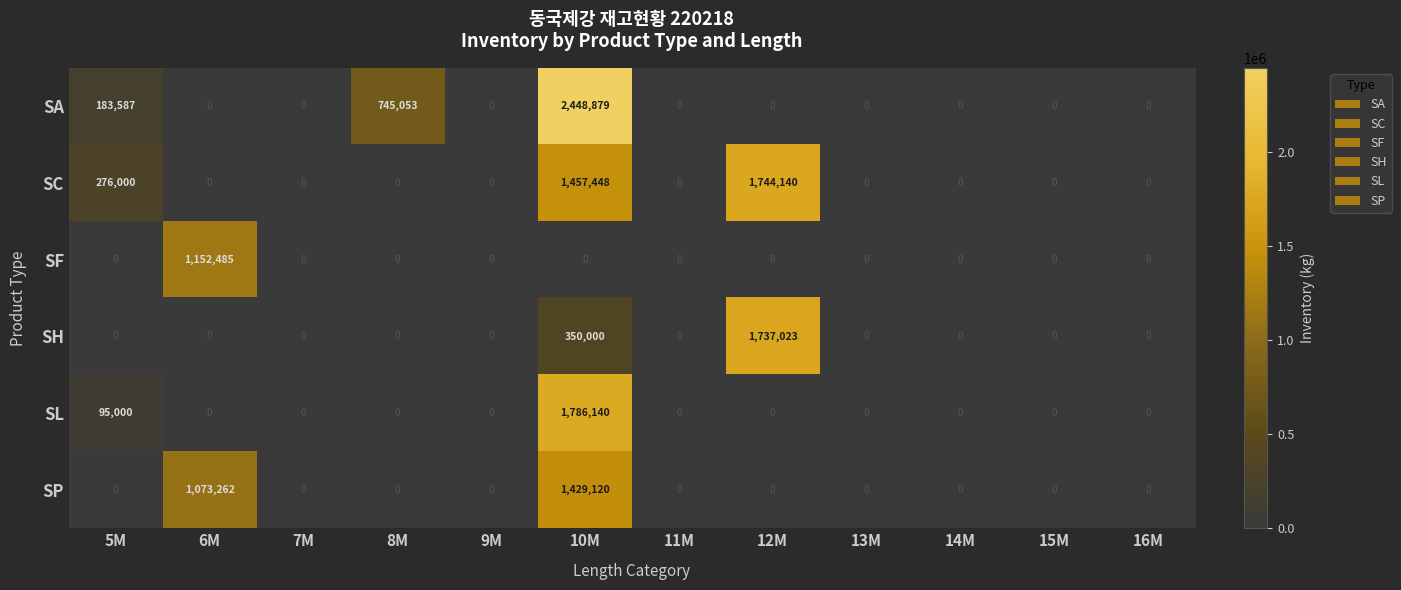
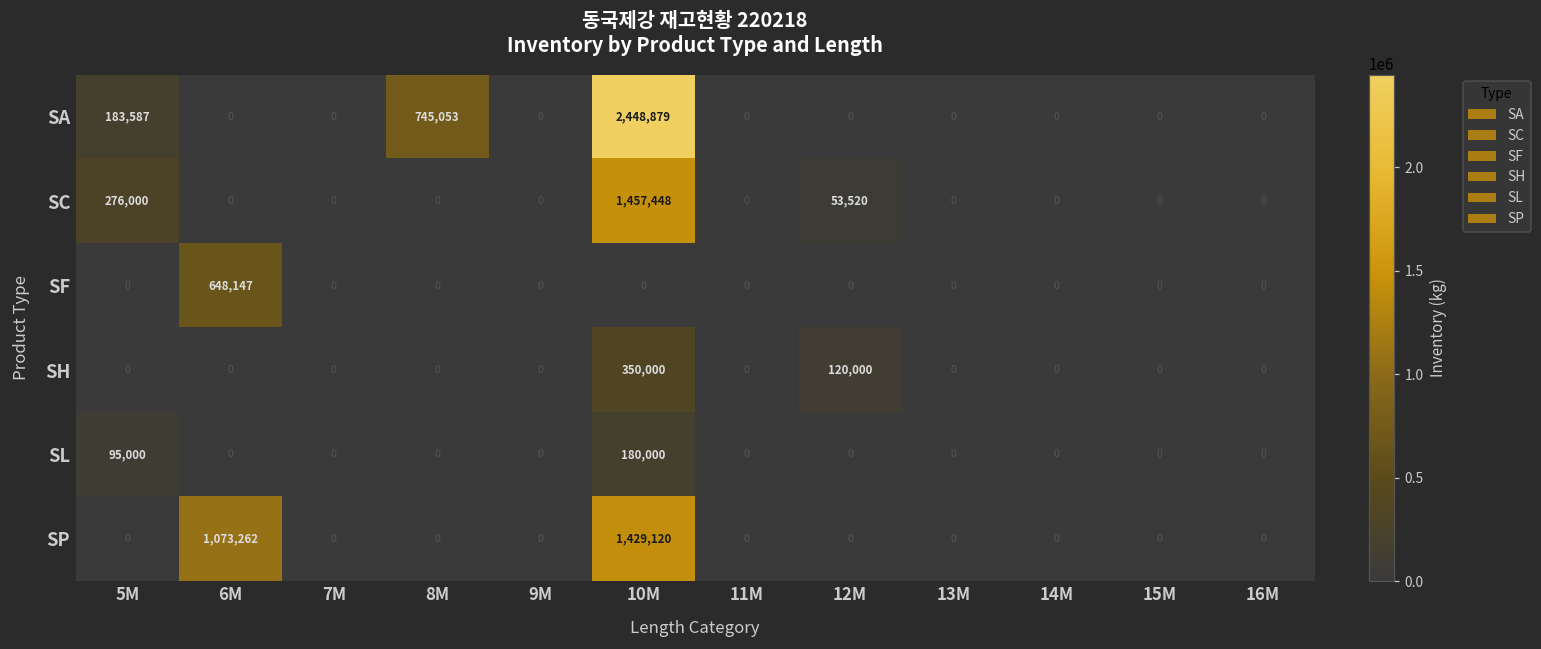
SC, 12M: 1,744,140 -> 53,520
SF, 6M: 1,152,485 -> 648,147
SH, 12M: 1,737,023 -> 120,000
SL, 10M: 1,786,140 -> 180,000
